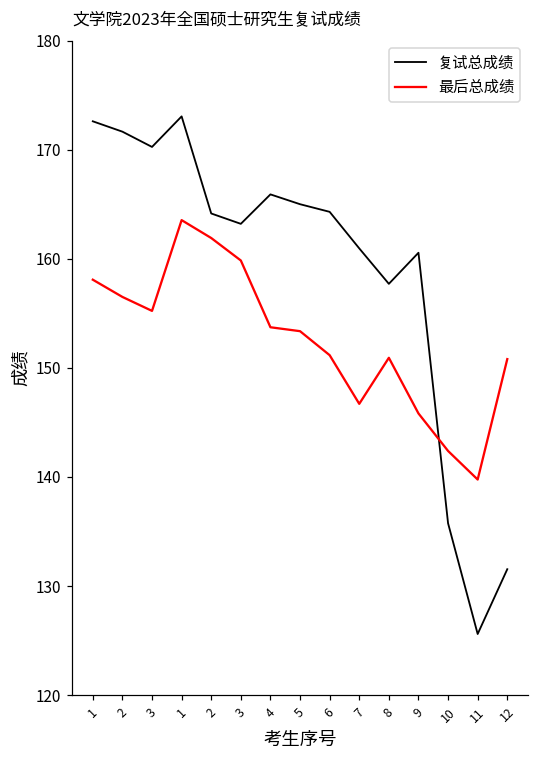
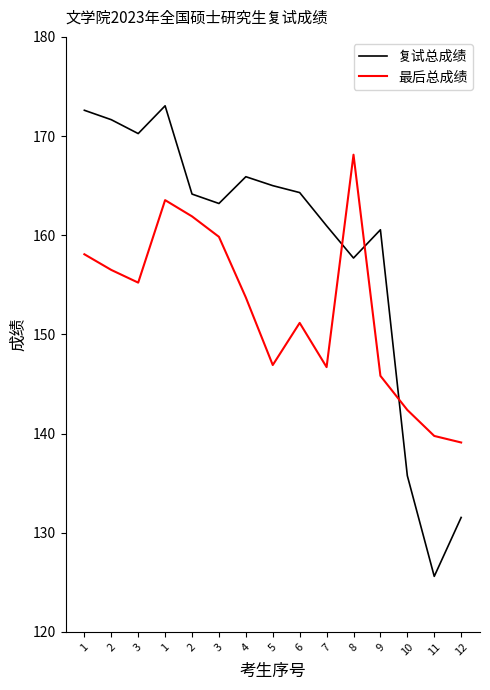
最后总成绩, 5: 153 -> 147
最后总成绩, 8: 151 -> 168
最后总成绩, 12: 151 -> 139
